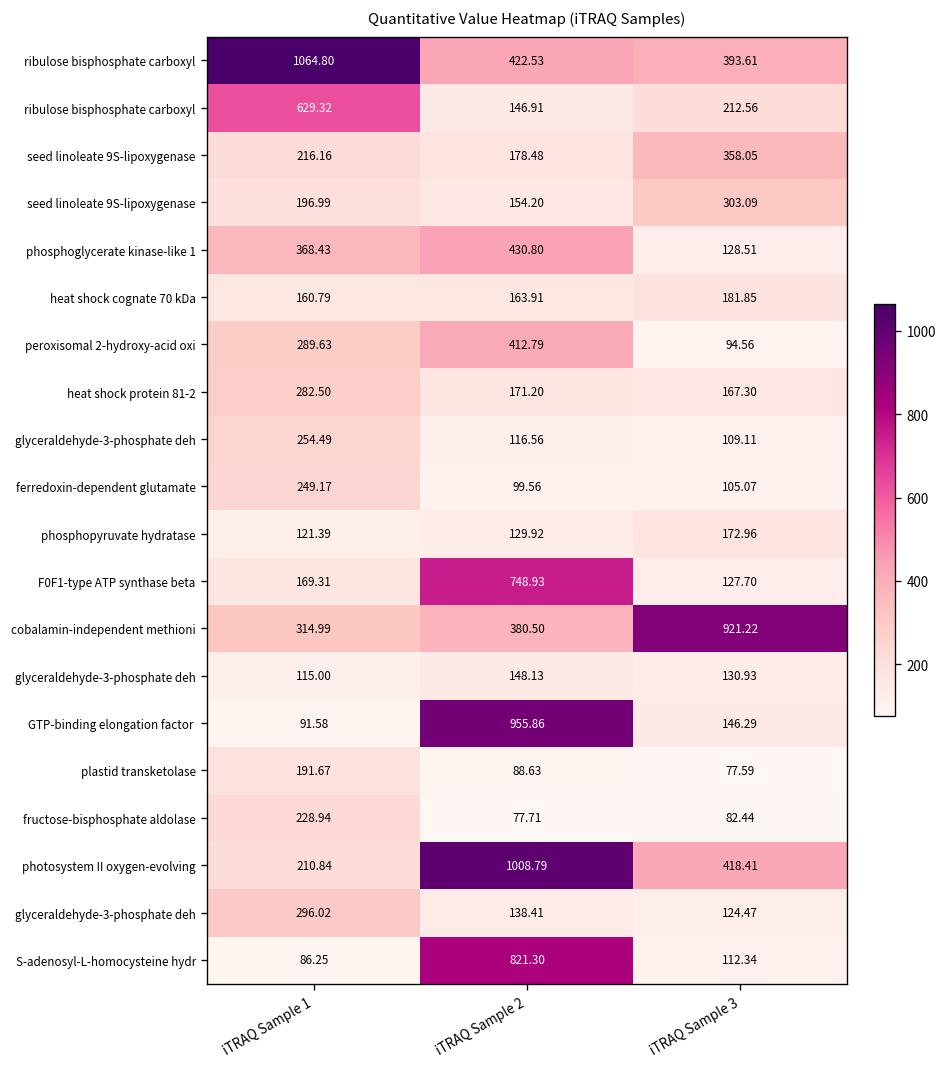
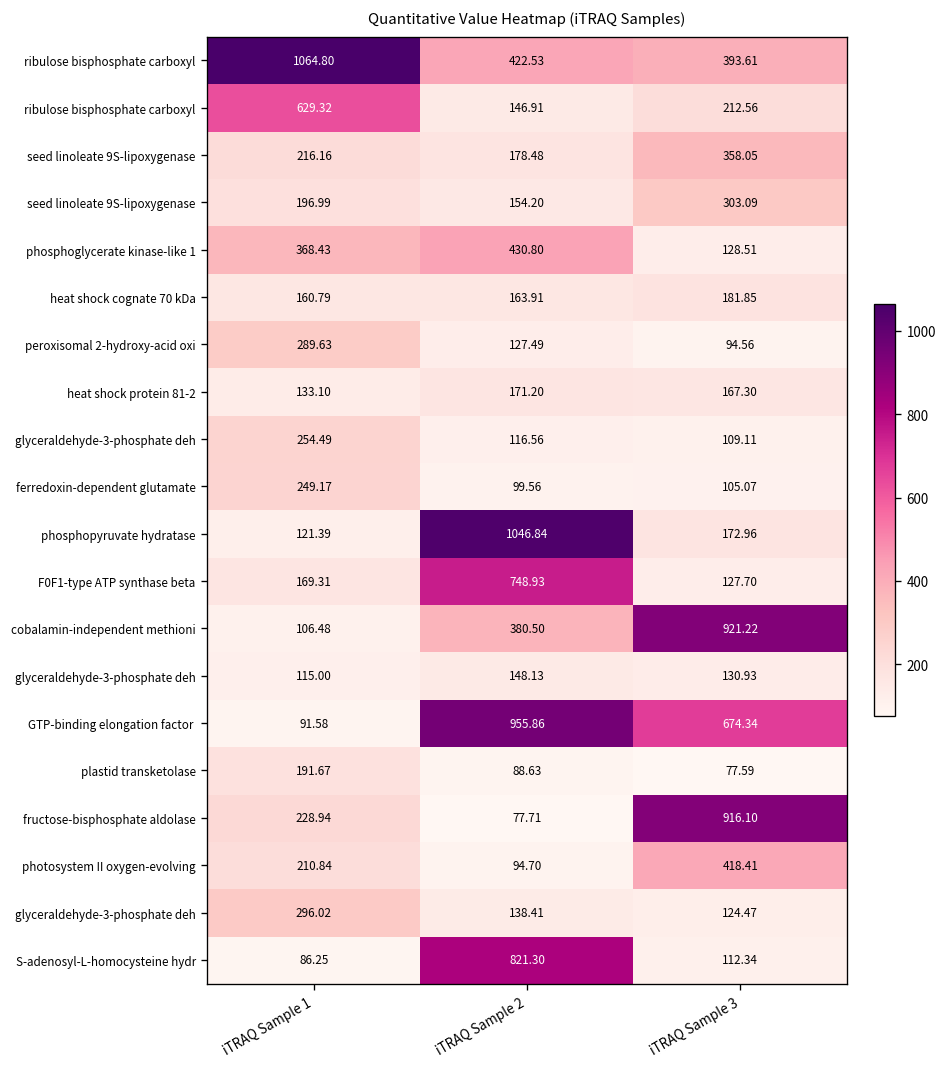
peroxisomal 2-hydroxy-acid oxi, iTRAQ Sample 2: 412.79 -> 127.49
heat shock protein 81-2, iTRAQ Sample 1: 282.50 -> 133.10
phosphopyruvate hydratase, iTRAQ Sample 2: 129.92 -> 1046.84
cobalamin-independent methioni, iTRAQ Sample 1: 314.99 -> 106.48
GTP-binding elongation factor, iTRAQ Sample 3: 146.29 -> 674.34
fructose-bisphosphate aldolase, iTRAQ Sample 3: 82.44 -> 916.10
photosystem II oxygen-evolving, iTRAQ Sample 2: 1008.79 -> 94.70
